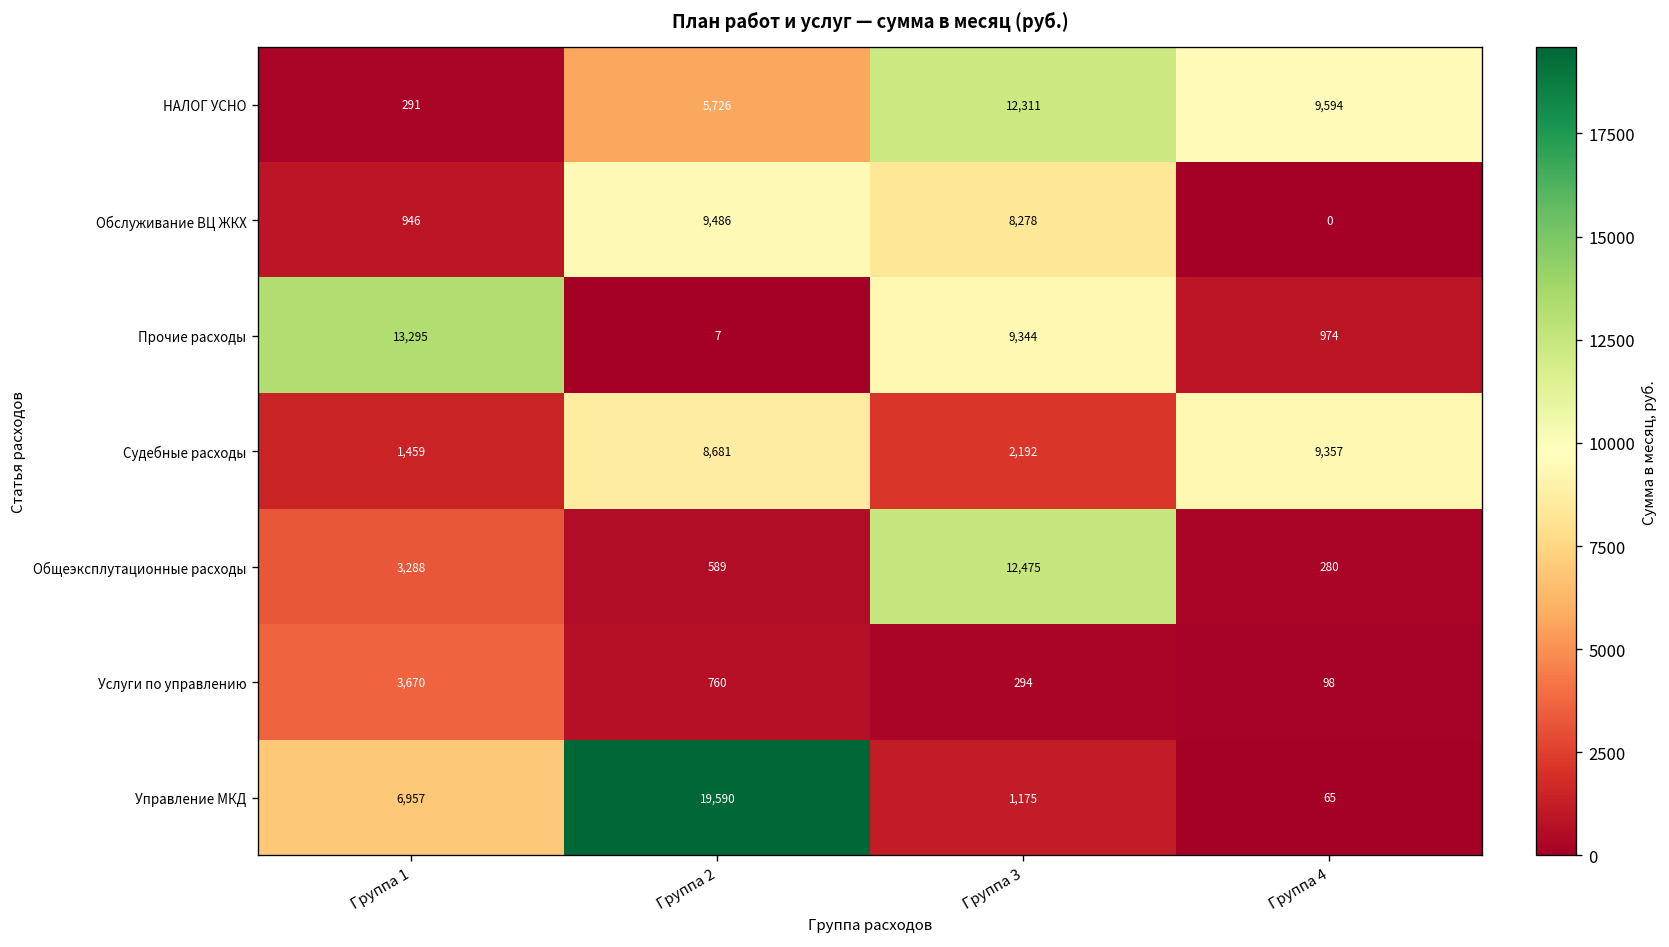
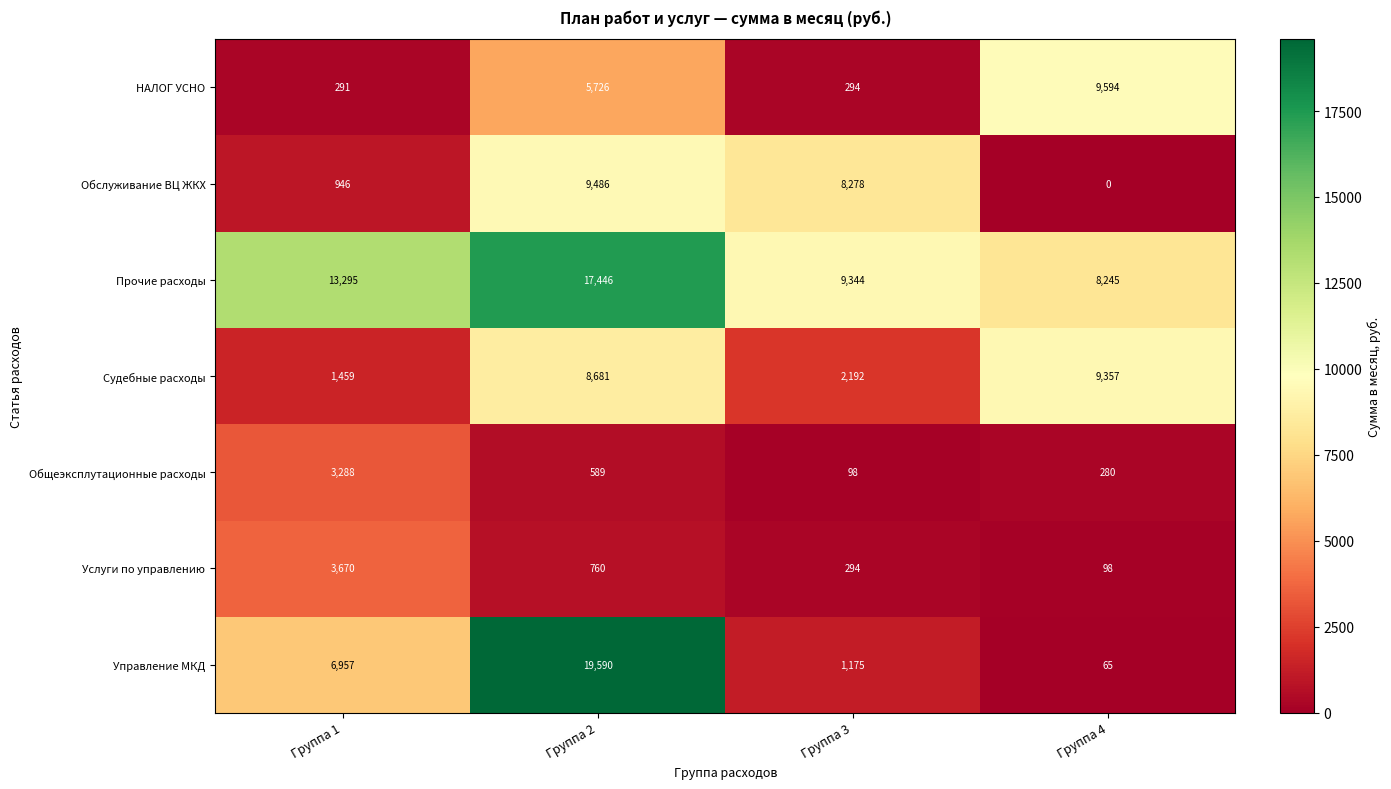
НАЛОГ УСНО, Группа 3: 12,311 -> 294
Прочие расходы, Группа 2: 7 -> 17,446
Прочие расходы, Группа 4: 974 -> 8,245
Общеэксплутационные расходы, Группа 3: 12,475 -> 98
